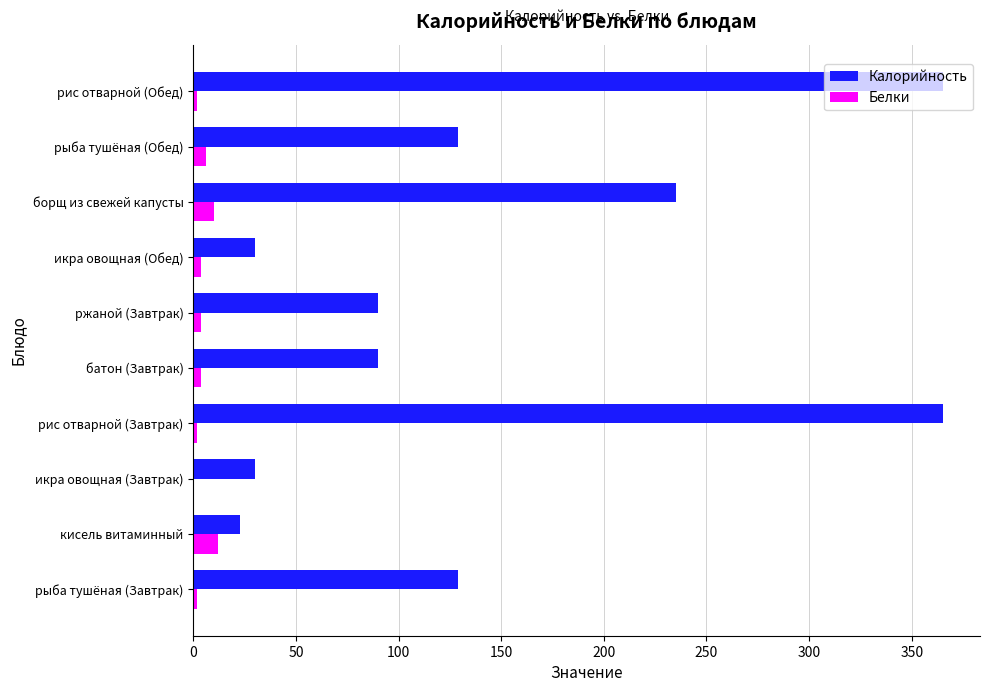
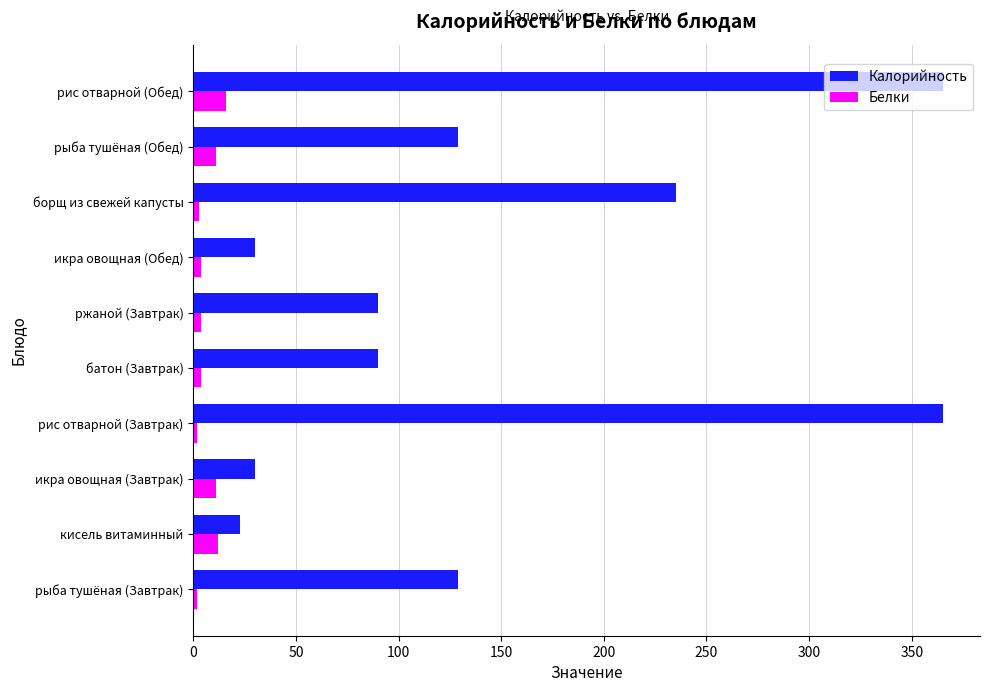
Белки, рис отварной (Обед): 2 -> 16
Белки, рыба тушёная (Обед): 6 -> 11
Белки, борщ из свежей капусты: 10 -> 3
Белки, икра овощная (Завтрак): 0 -> 11
